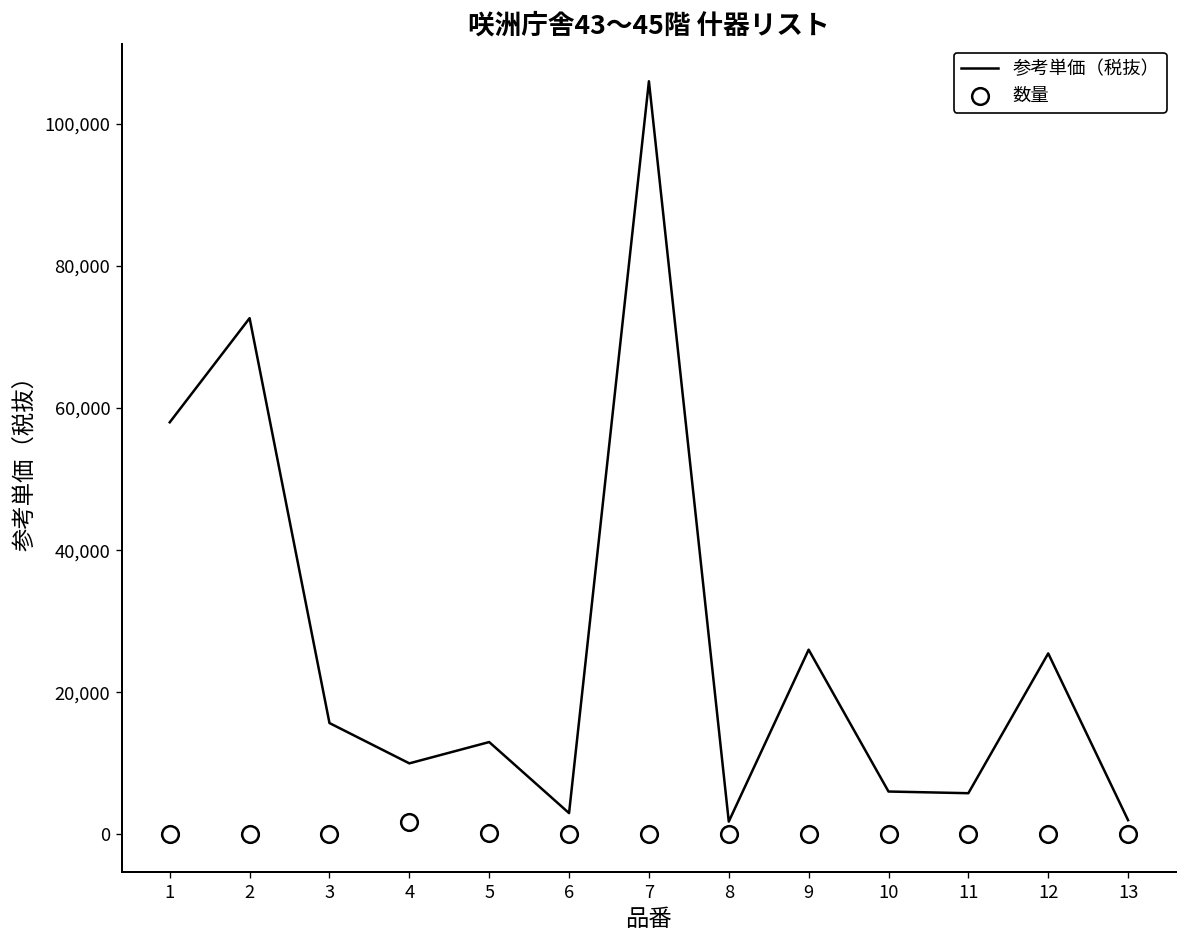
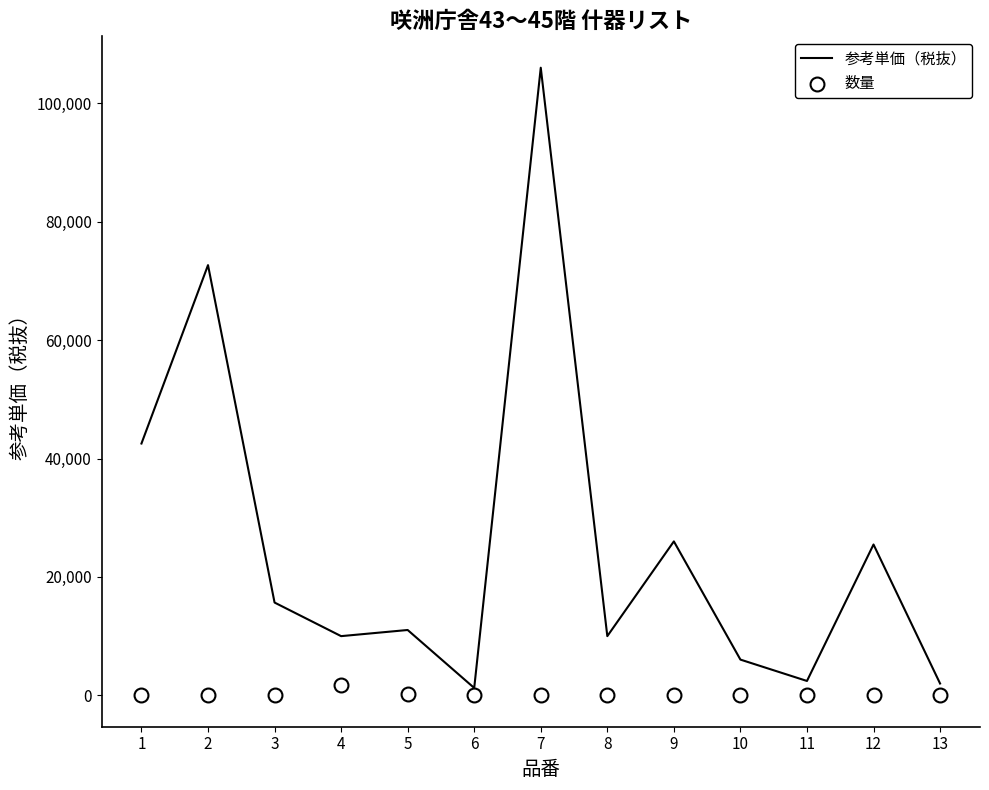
参考単価（税抜）, 1: 58,000 -> 43,000
参考単価（税抜）, 5: 13,000 -> 11,000
参考単価（税抜）, 6: 3,000 -> 1,000
参考単価（税抜）, 8: 2,000 -> 10,000
参考単価（税抜）, 11: 6,000 -> 2,000
